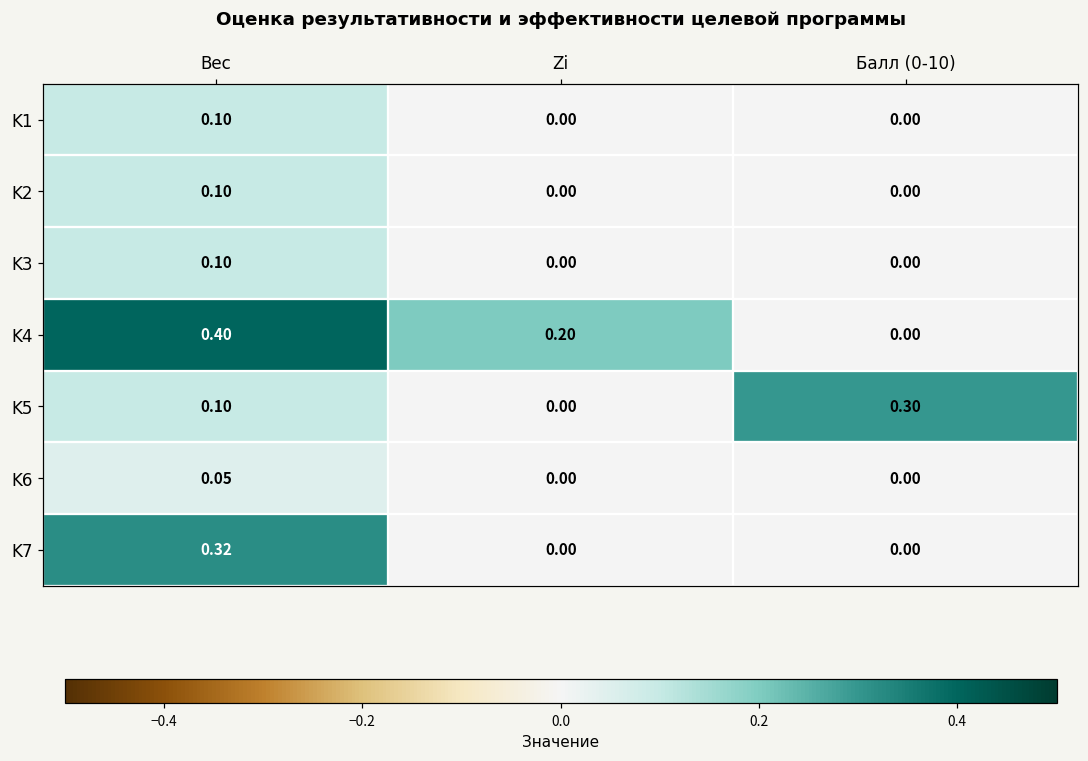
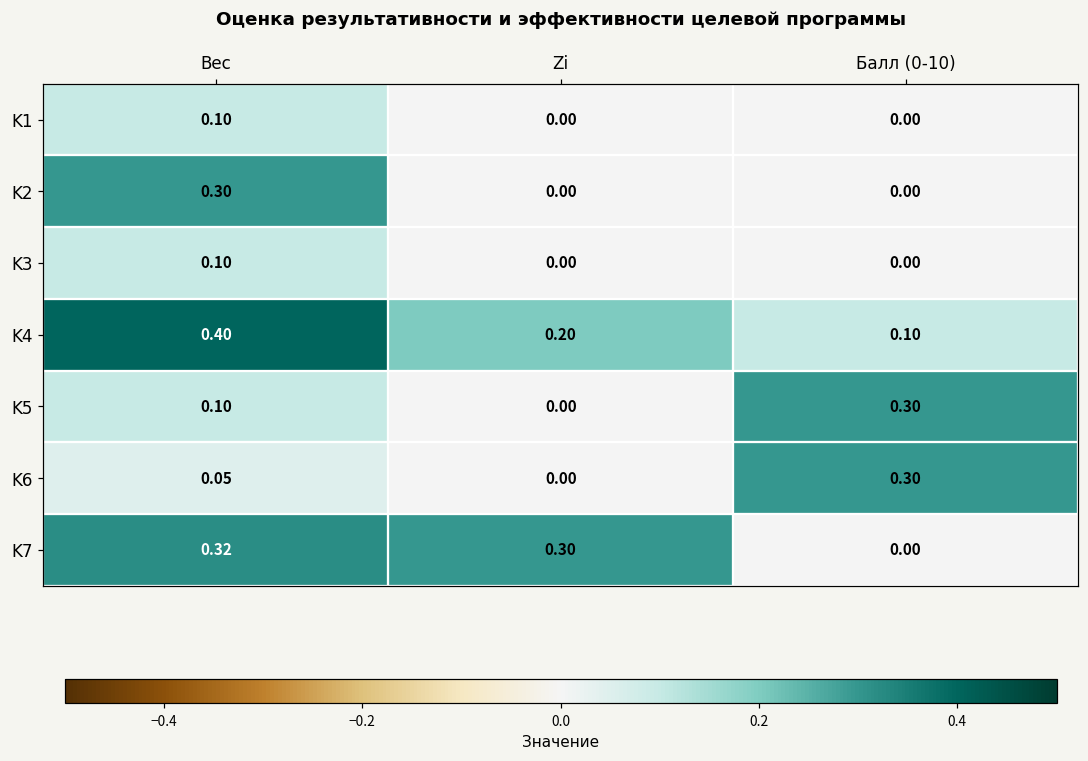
K2, Вес: 0.10 -> 0.30
K4, Балл (0-10): 0.00 -> 0.10
K6, Балл (0-10): 0.00 -> 0.30
K7, Zi: 0.00 -> 0.30
